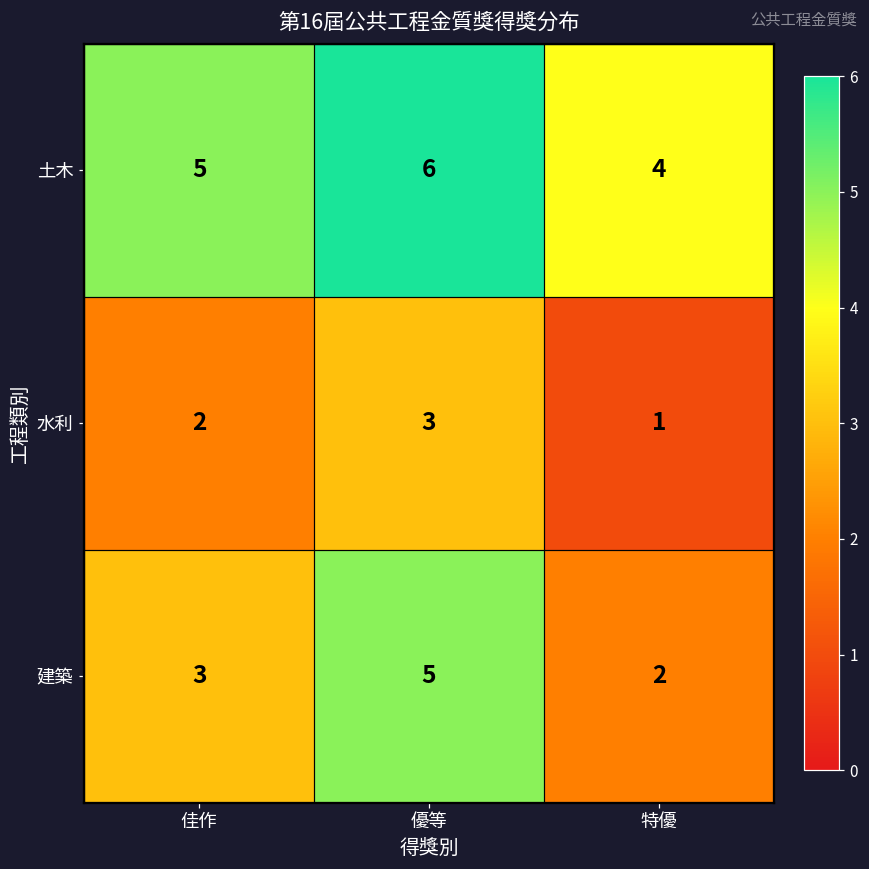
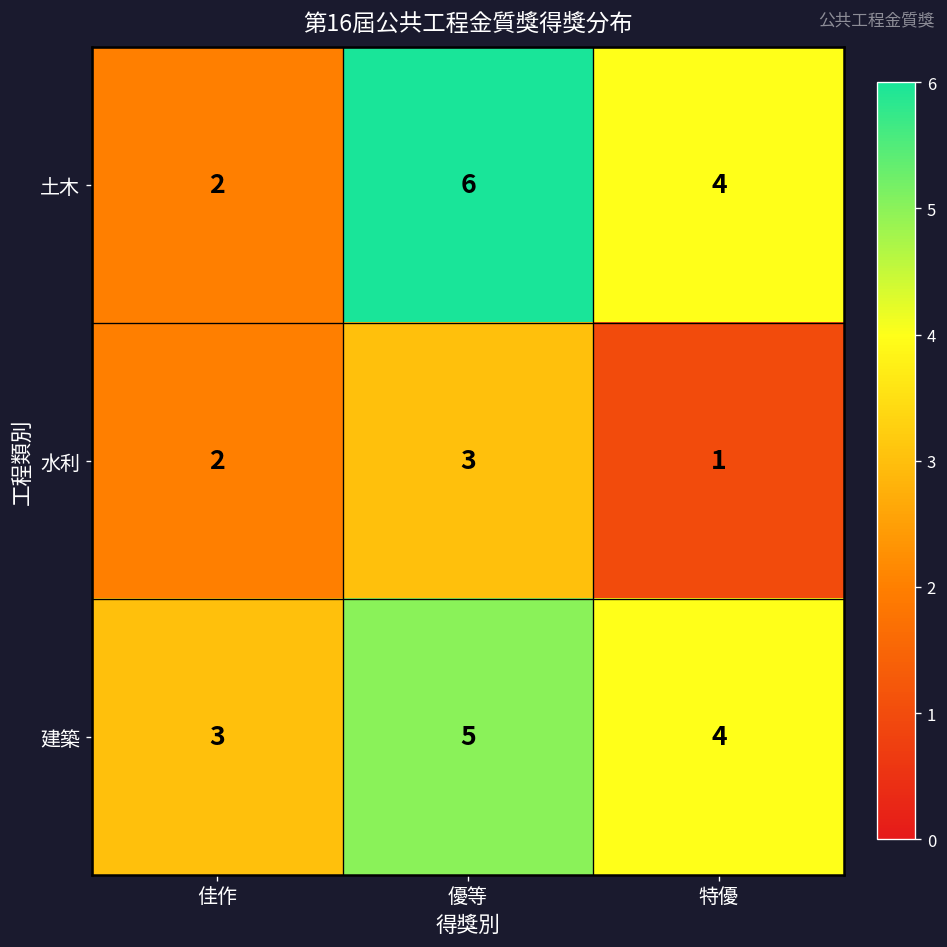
土木, 佳作: 5 -> 2
建築, 特優: 2 -> 4
